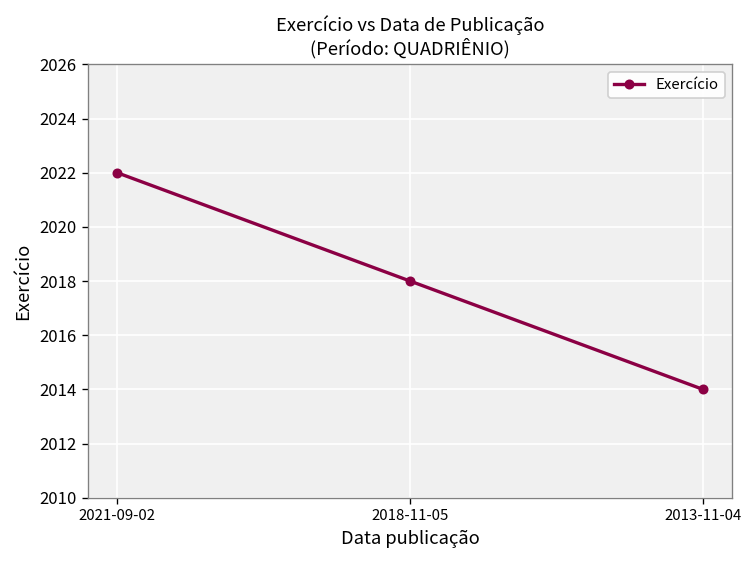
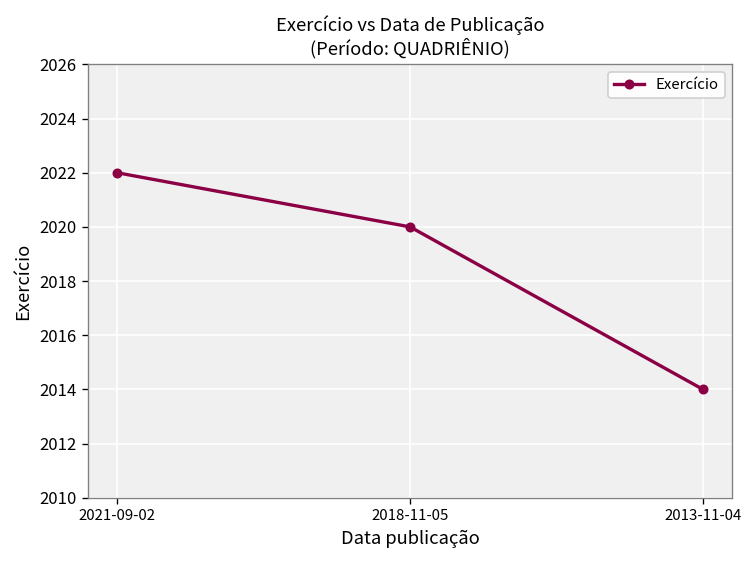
2018-11-05: 2018 -> 2020
